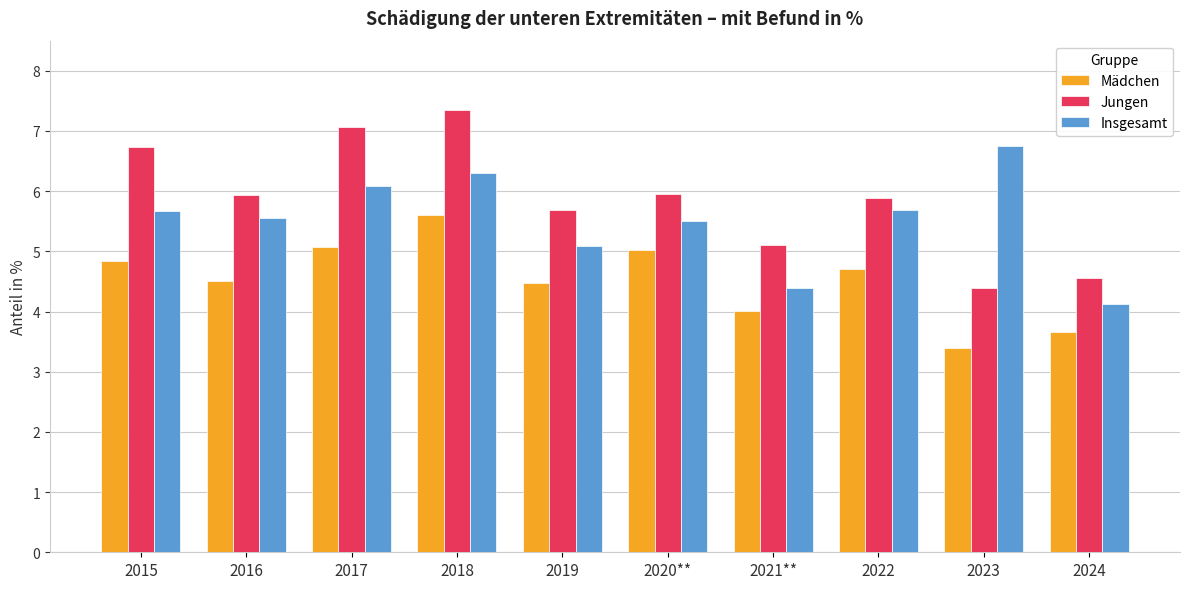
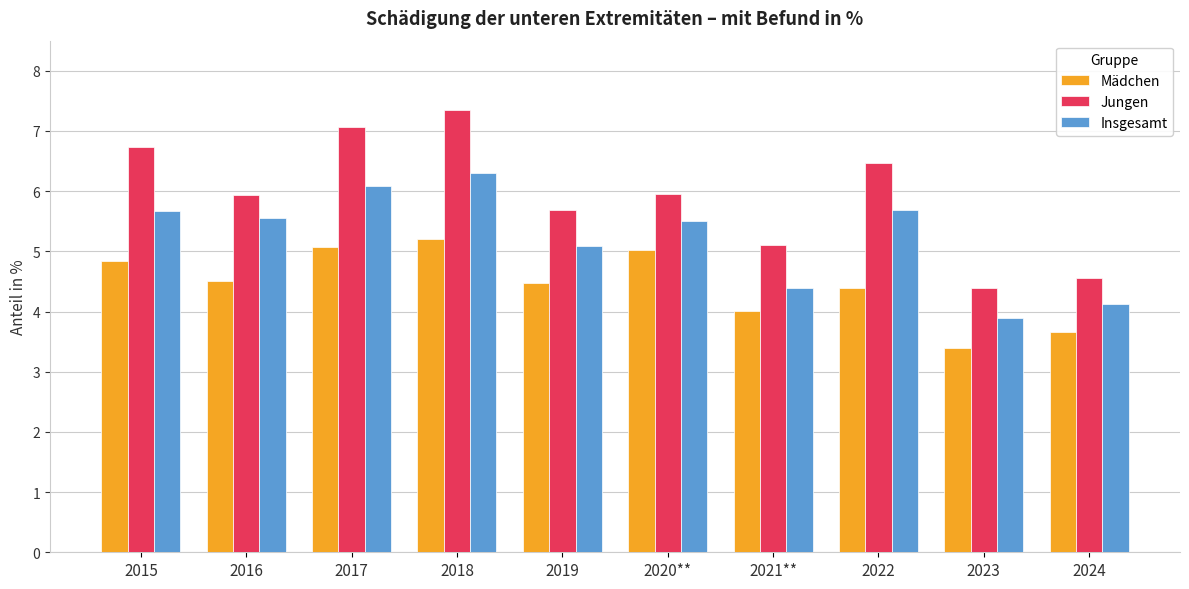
Mädchen, 2018: 5.6 -> 5.2
Mädchen, 2022: 4.7 -> 4.4
Jungen, 2022: 5.9 -> 6.5
Insgesamt, 2023: 6.7 -> 3.9
